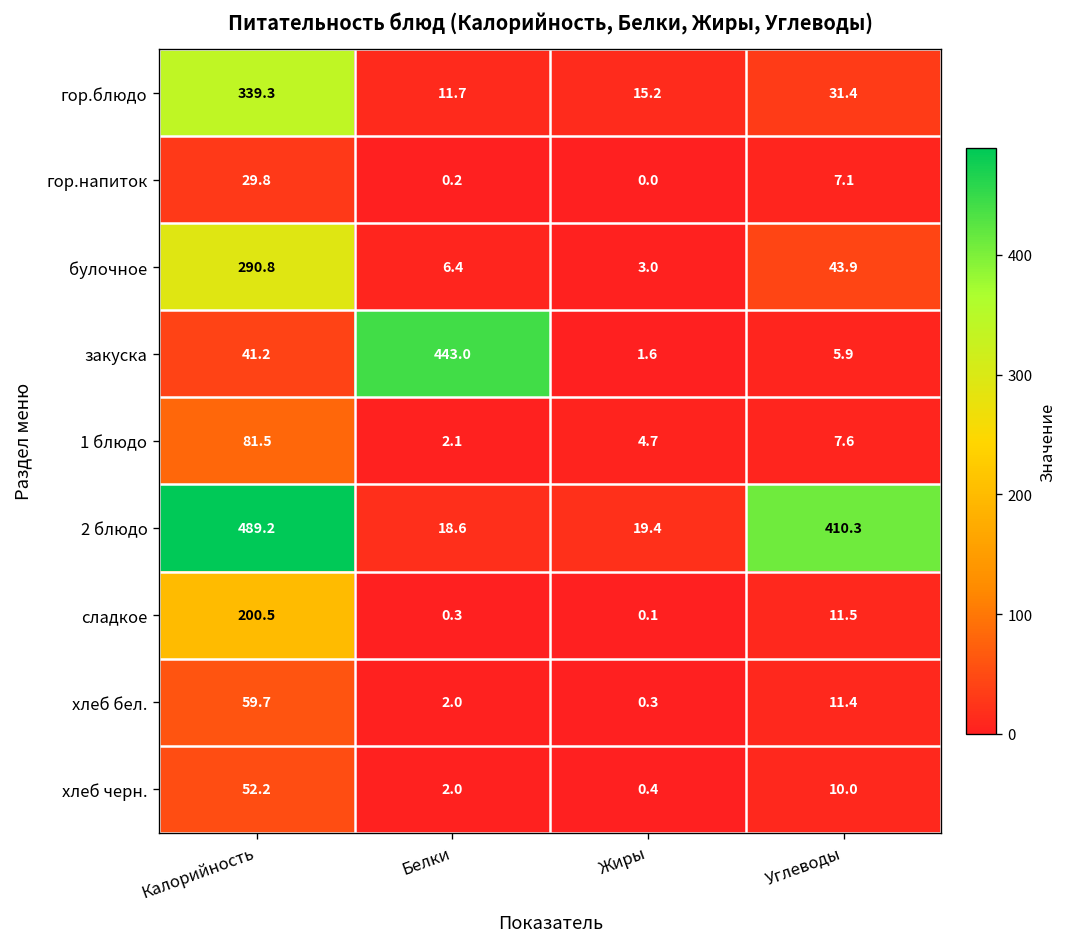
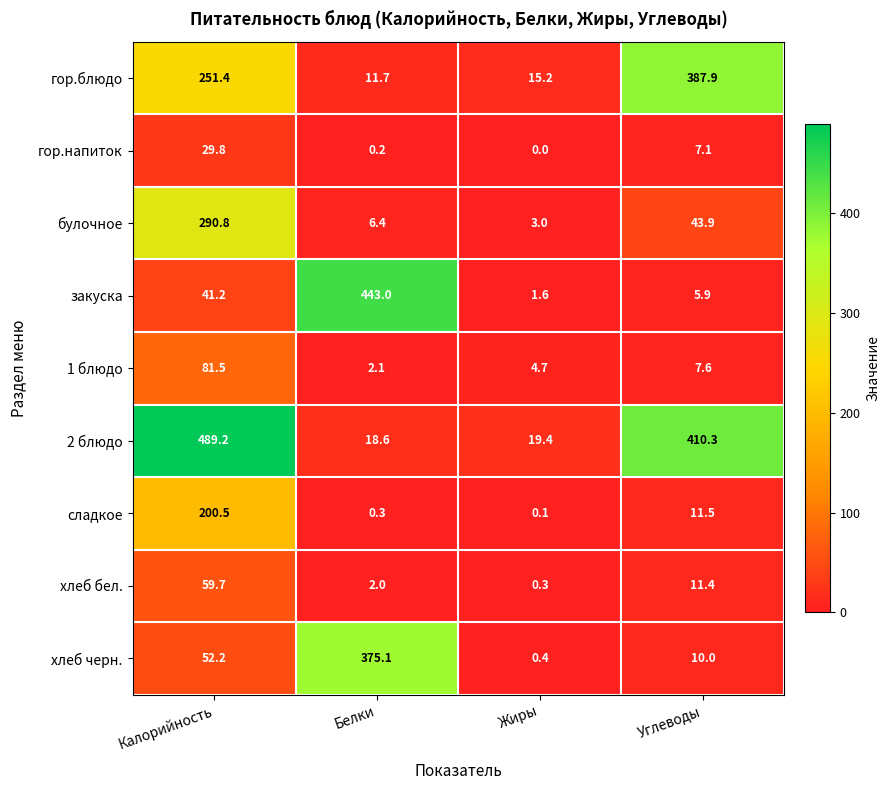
гор.блюдо, Калорийность: 339.3 -> 251.4
гор.блюдо, Углеводы: 31.4 -> 387.9
хлеб черн., Белки: 2.0 -> 375.1
